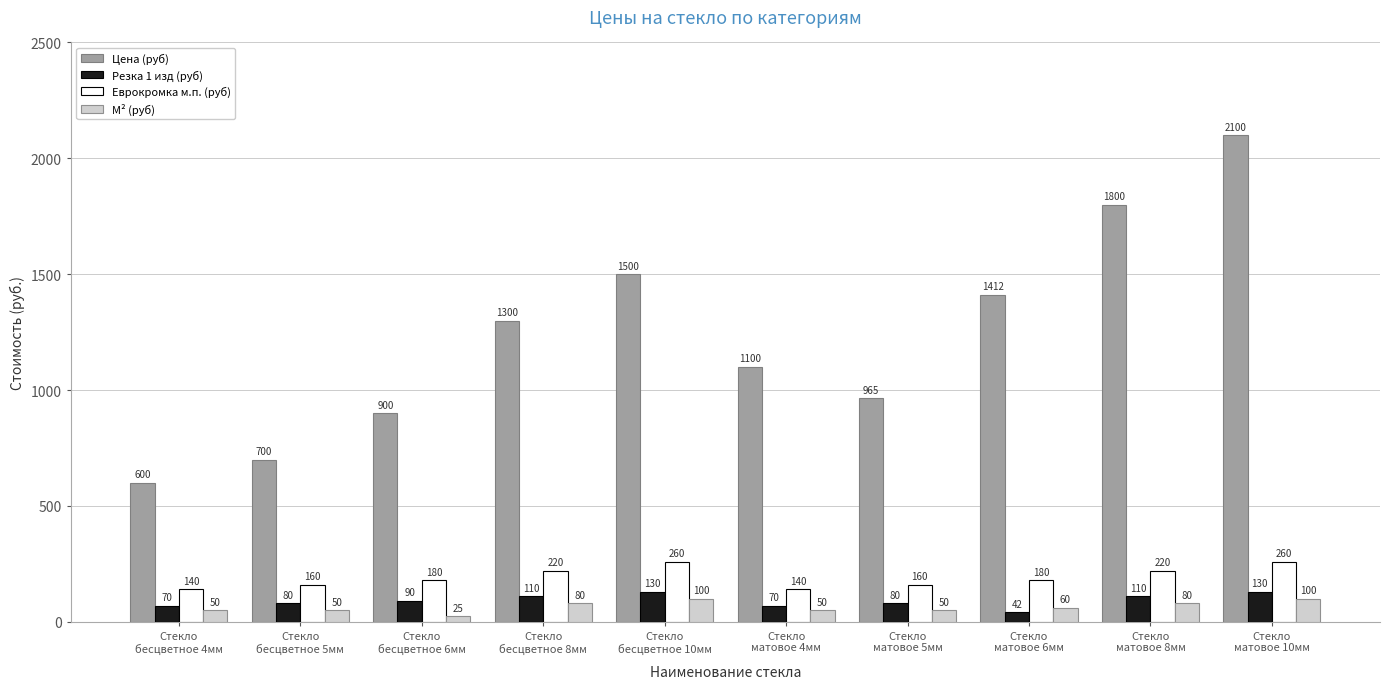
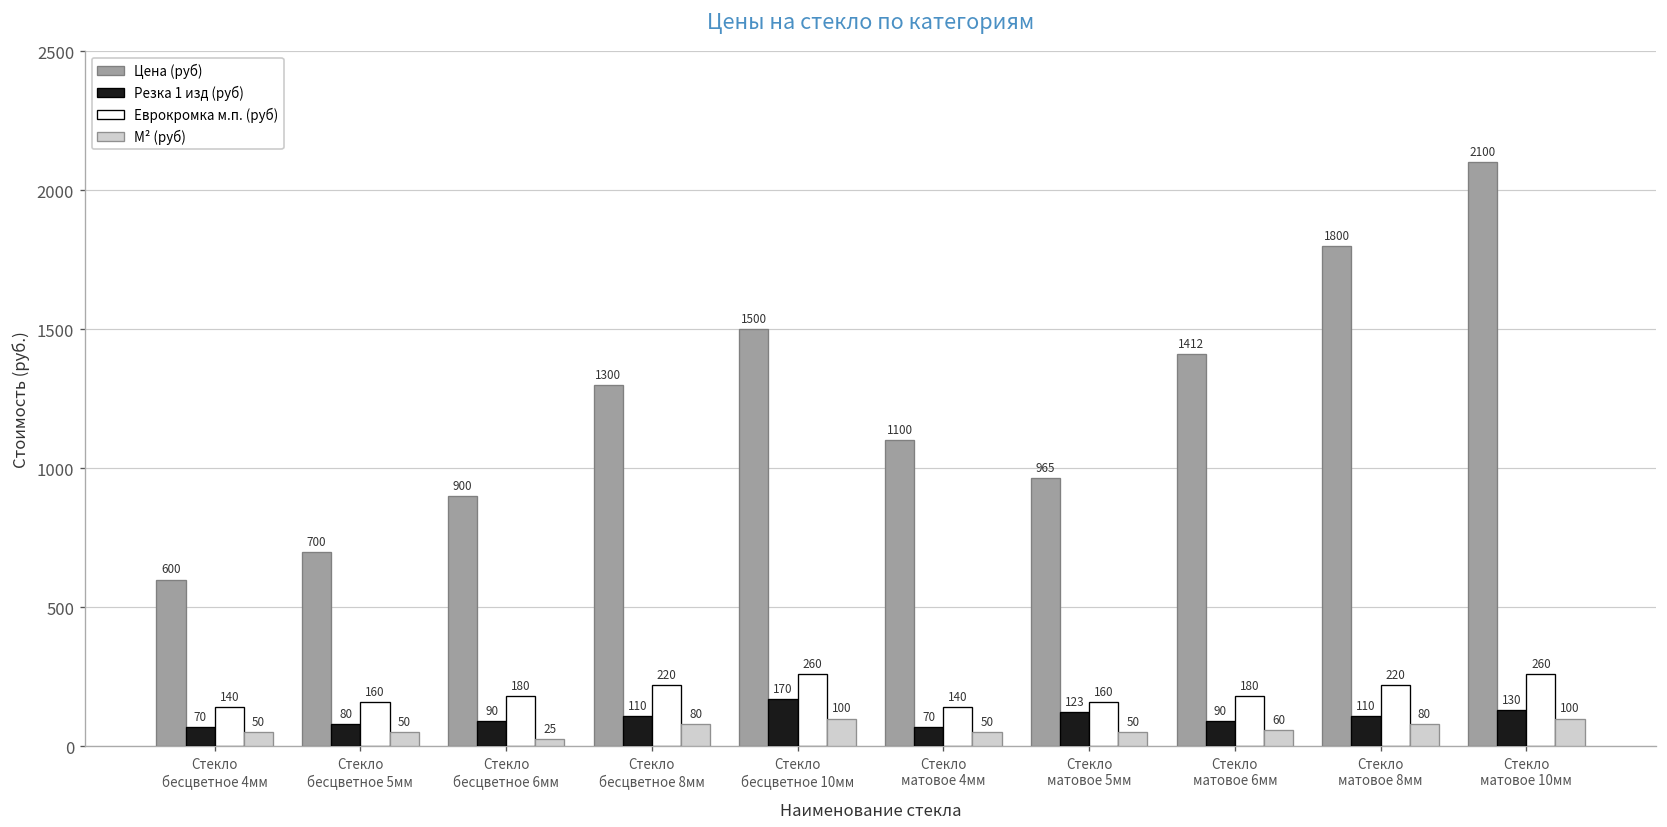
Резка 1 изд (руб), Стекло бесцветное 10мм: 130 -> 170
Резка 1 изд (руб), Стекло матовое 5мм: 80 -> 123
Резка 1 изд (руб), Стекло матовое 6мм: 42 -> 90
